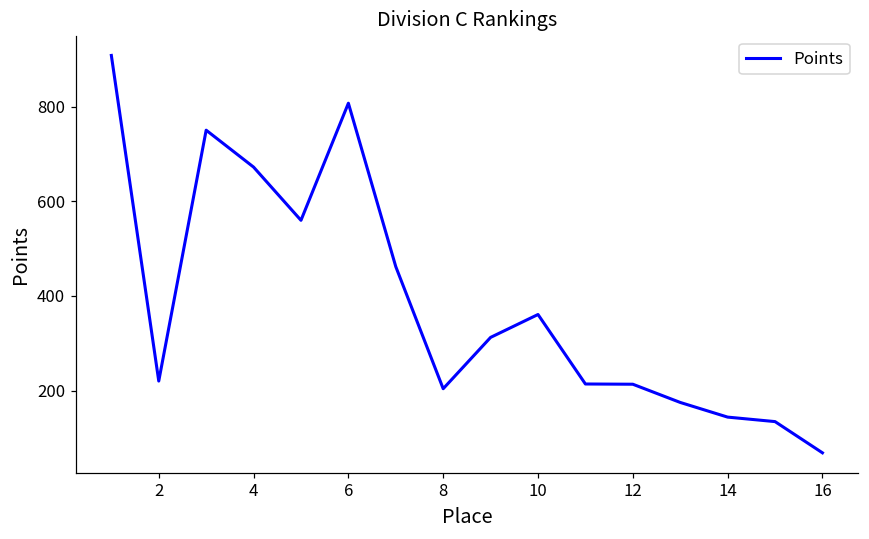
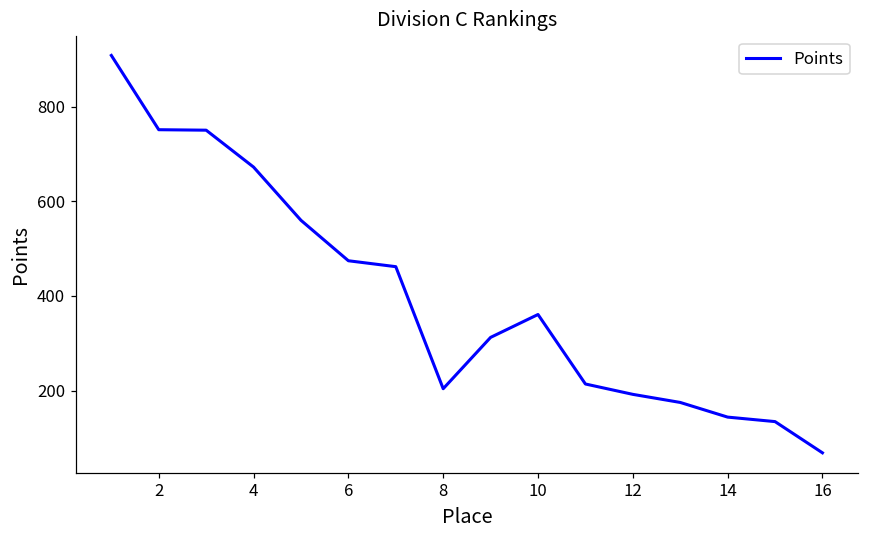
2: 220 -> 750
6: 810 -> 470
12: 210 -> 190
